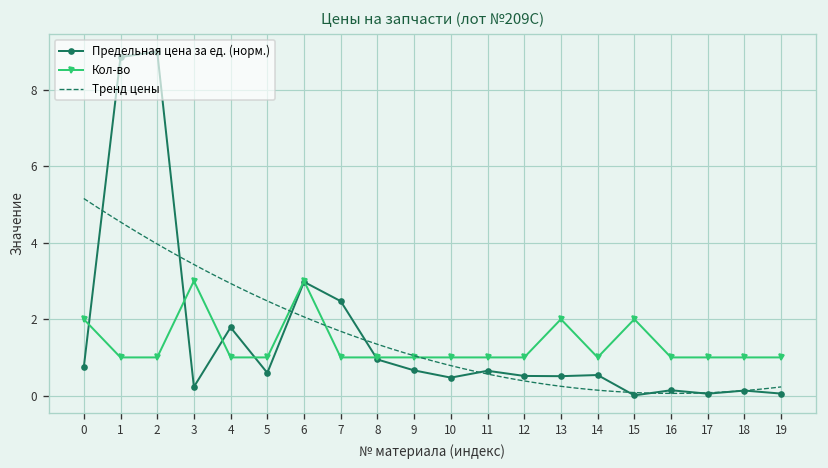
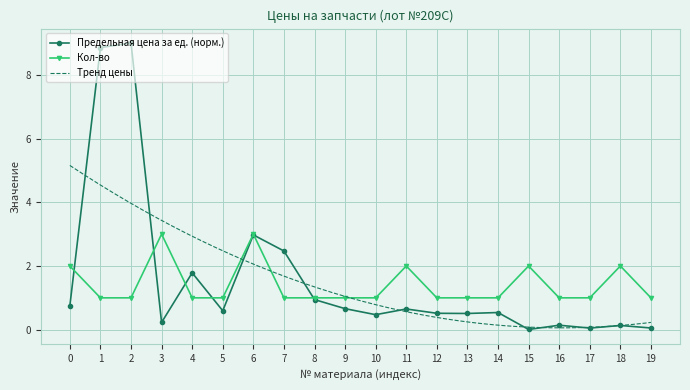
Кол-во, 11: 1 -> 2
Кол-во, 13: 2 -> 1
Кол-во, 18: 1 -> 2
